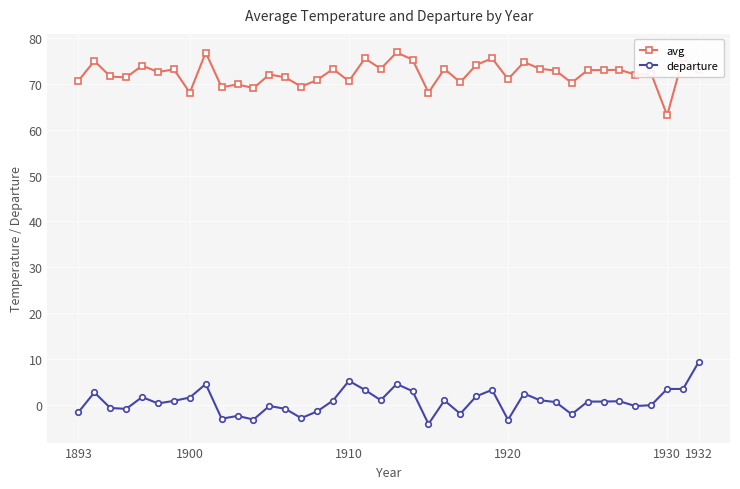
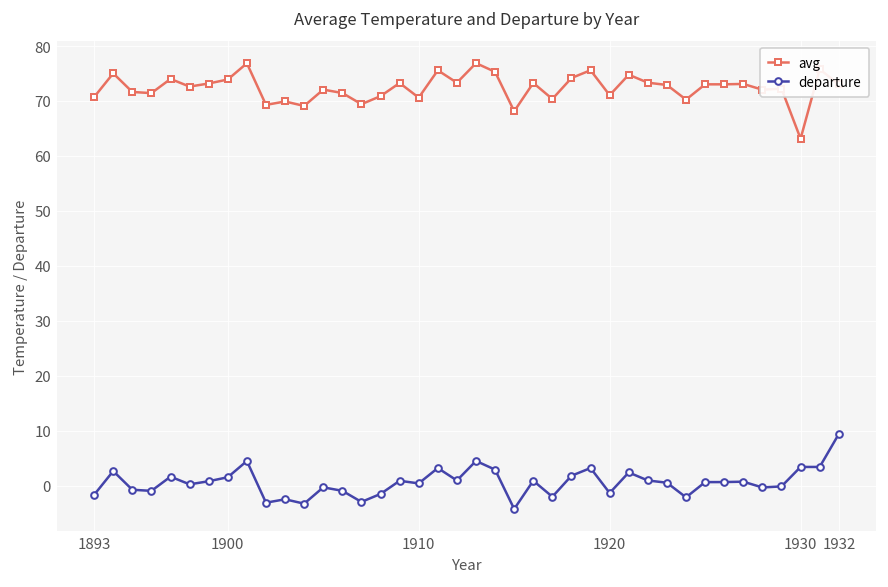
avg, 1900: 68 -> 74
departure, 1910: 5 -> 0
departure, 1920: -3 -> -1
